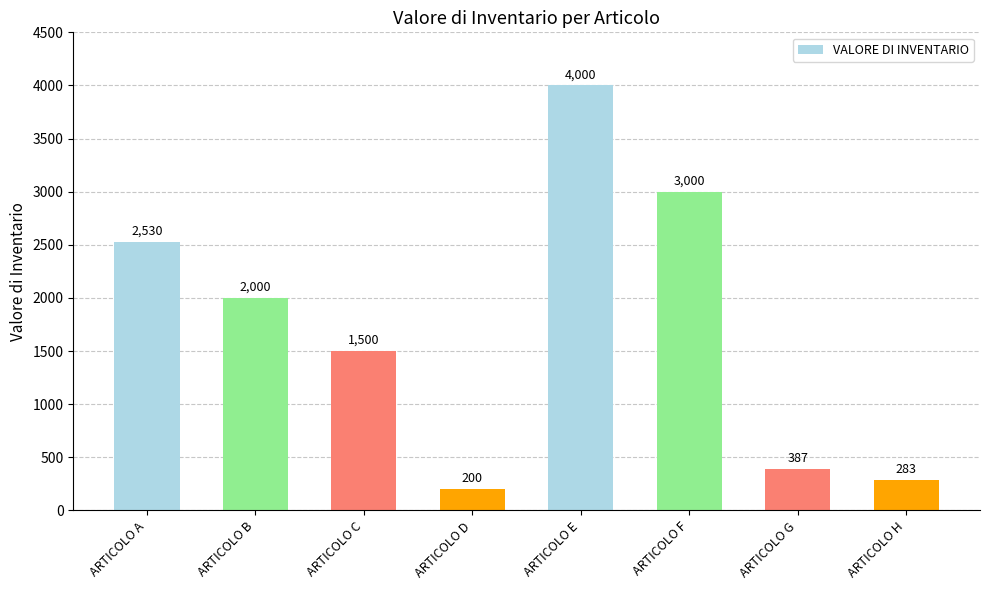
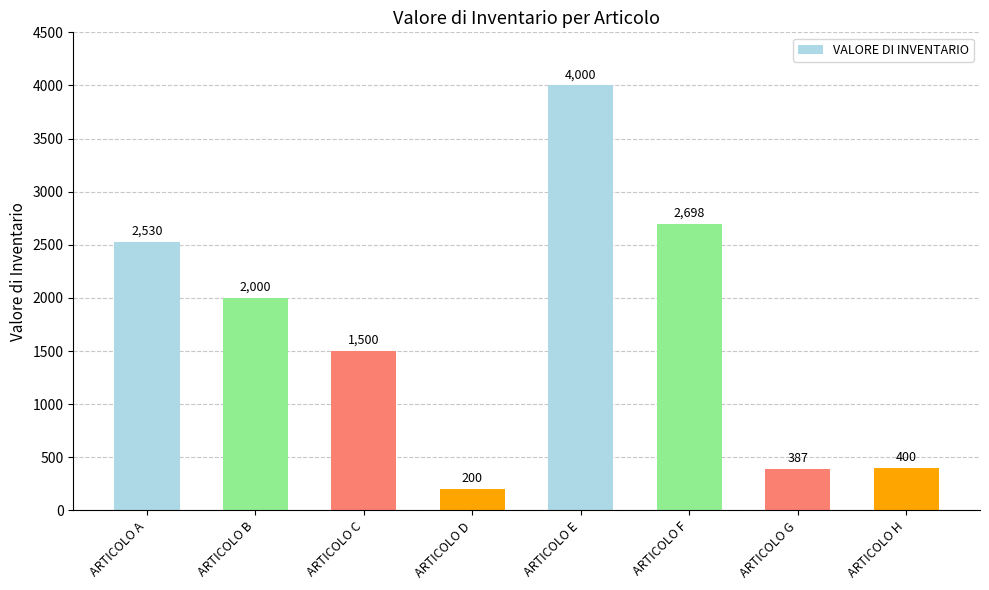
ARTICOLO F: 3,000 -> 2,698
ARTICOLO H: 283 -> 400
